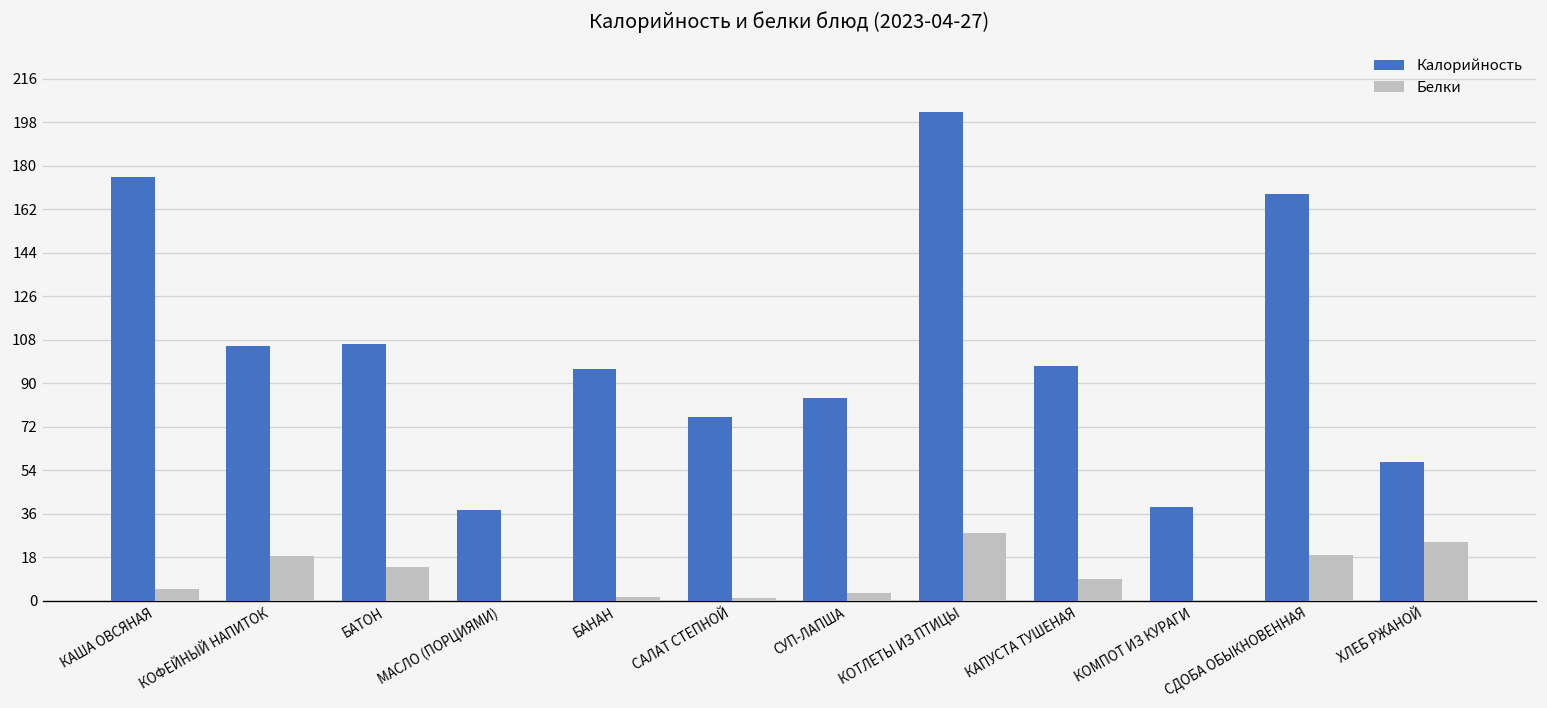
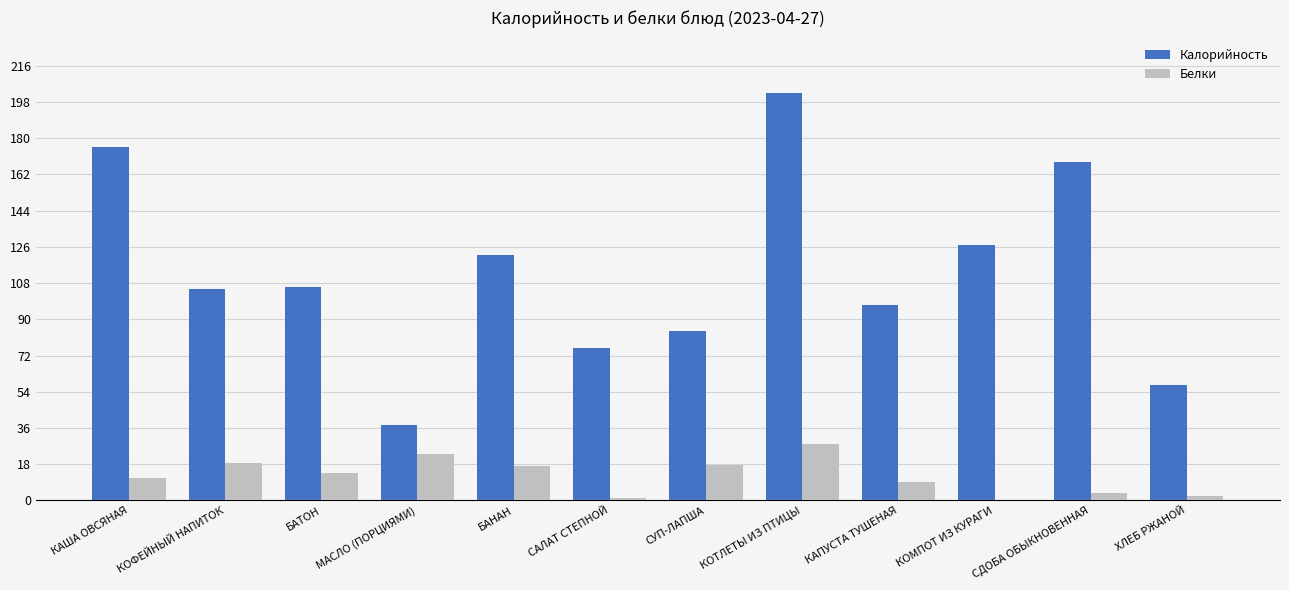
Белки, КАША ОВСЯНАЯ: 5 -> 11
Белки, МАСЛО (ПОРЦИЯМИ): 0 -> 23
Калорийность, БАНАН: 96 -> 122
Белки, БАНАН: 2 -> 17
Белки, СУП-ЛАПША: 3 -> 18
Калорийность, КОМПОТ ИЗ КУРАГИ: 39 -> 127
Белки, СДОБА ОБЫКНОВЕННАЯ: 19 -> 4
Белки, ХЛЕБ РЖАНОЙ: 24 -> 2
